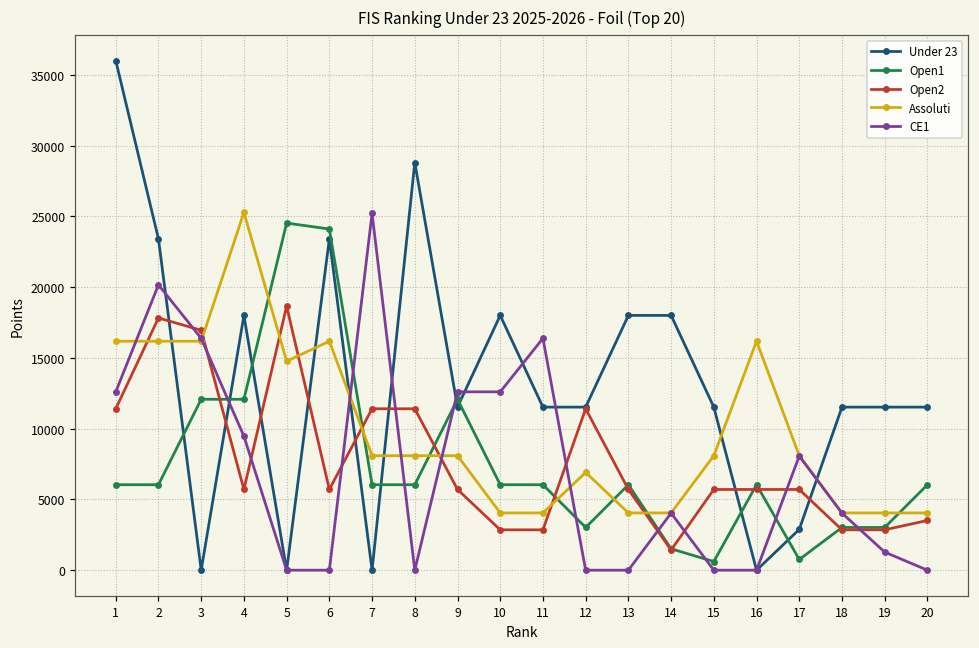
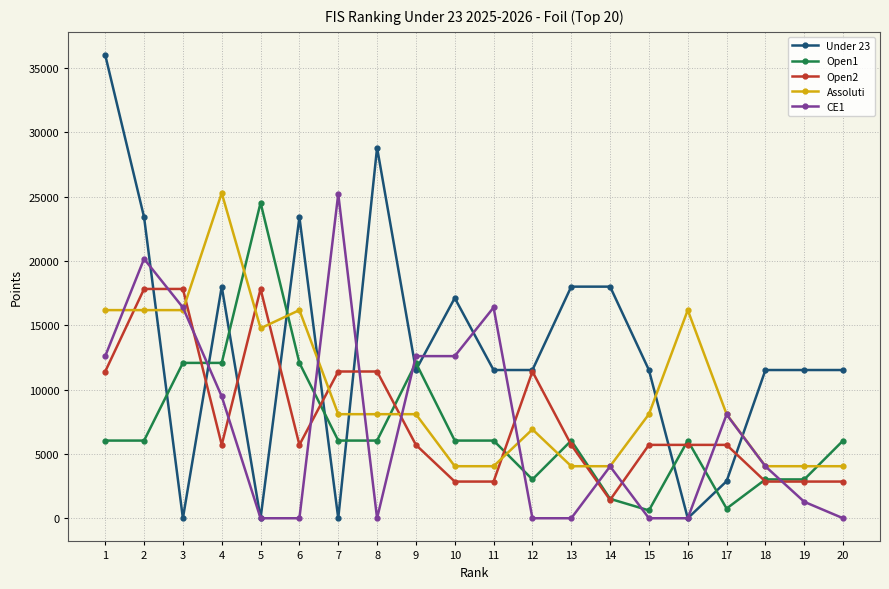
Open2, 3: 16900 -> 17800
Open2, 5: 18700 -> 17800
Open1, 6: 24100 -> 12100
Under 23, 10: 18000 -> 17100
Open2, 20: 3500 -> 2900
